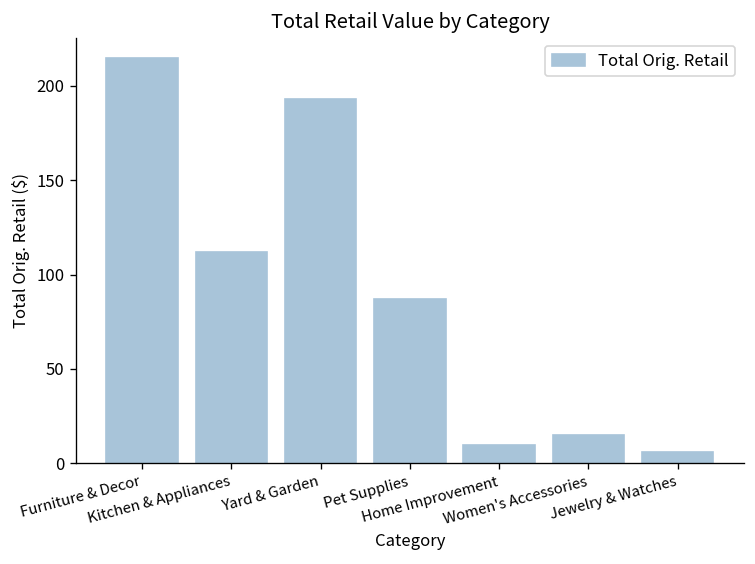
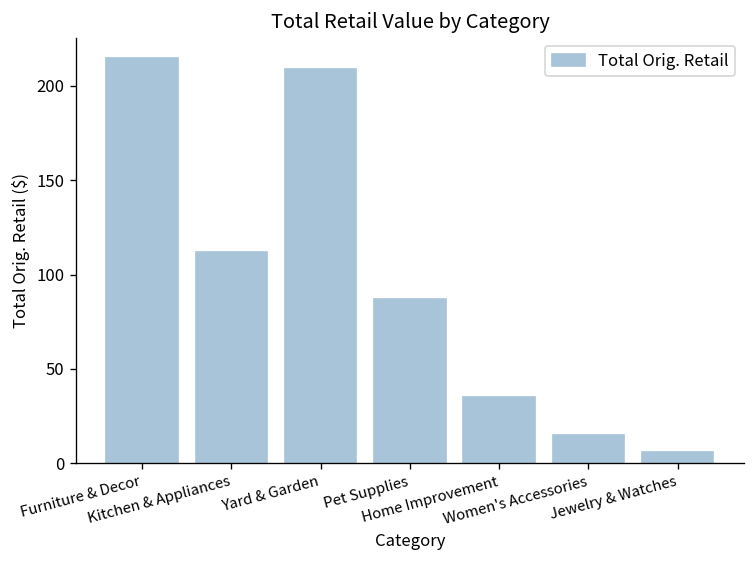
Yard & Garden: 193 -> 209
Home Improvement: 10 -> 35
